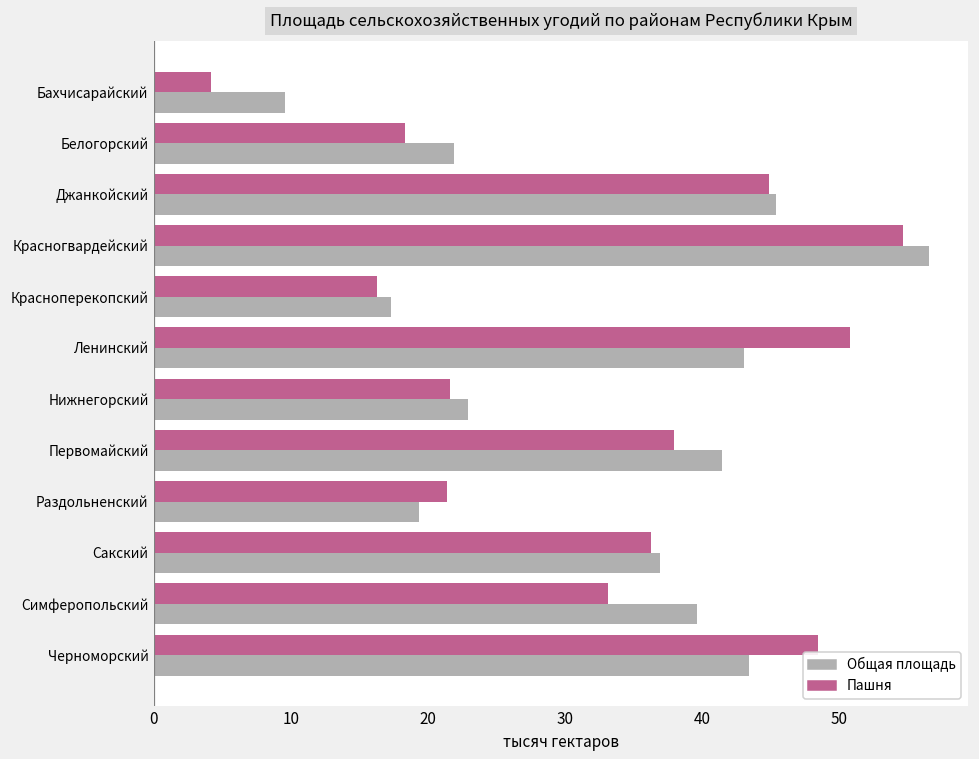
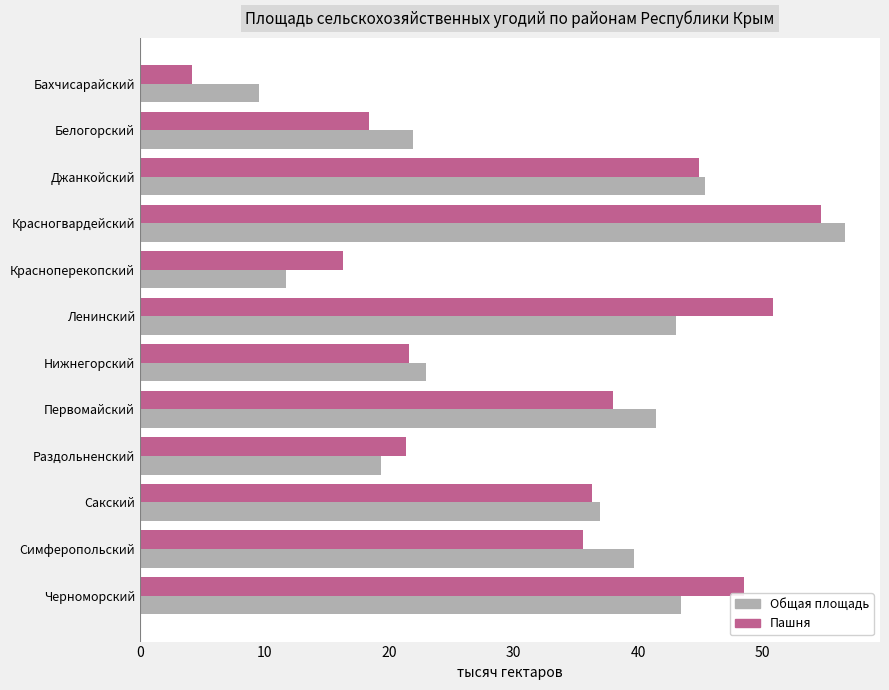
Общая площадь, Красноперекопский: 17.3 -> 11.7
Пашня, Симферопольский: 33.1 -> 35.6
